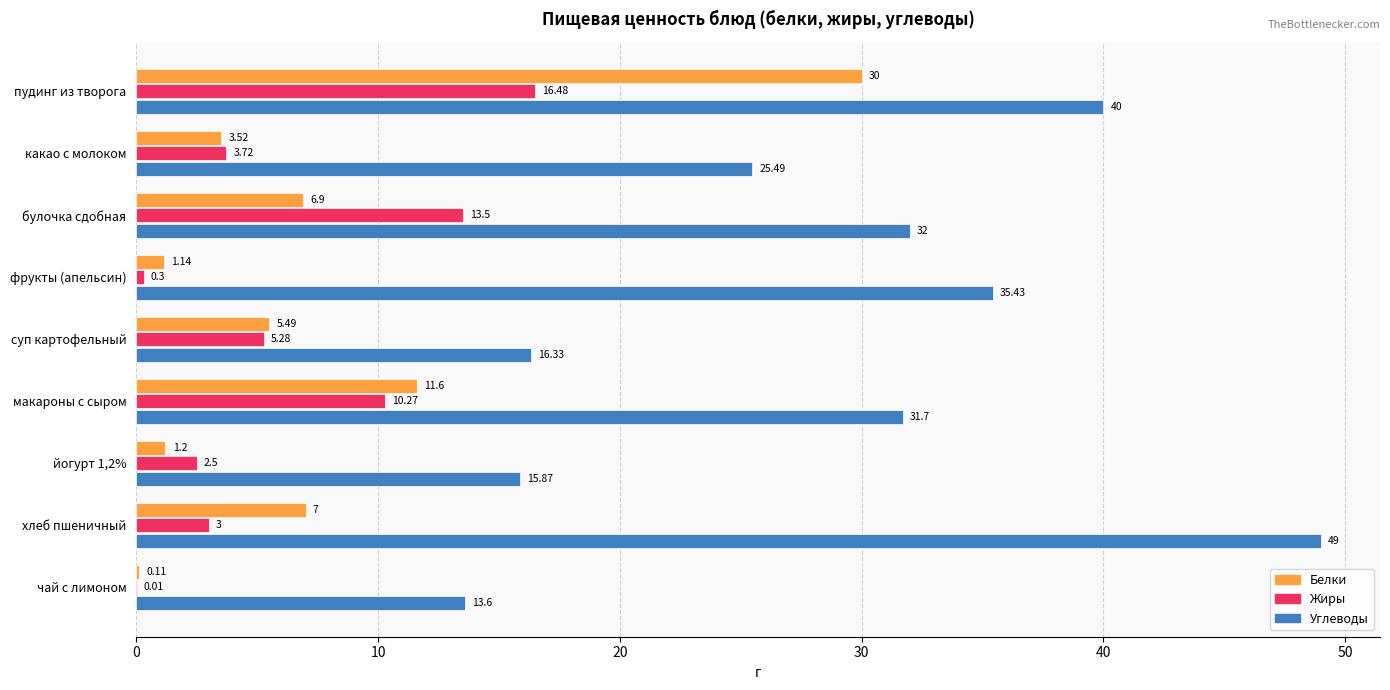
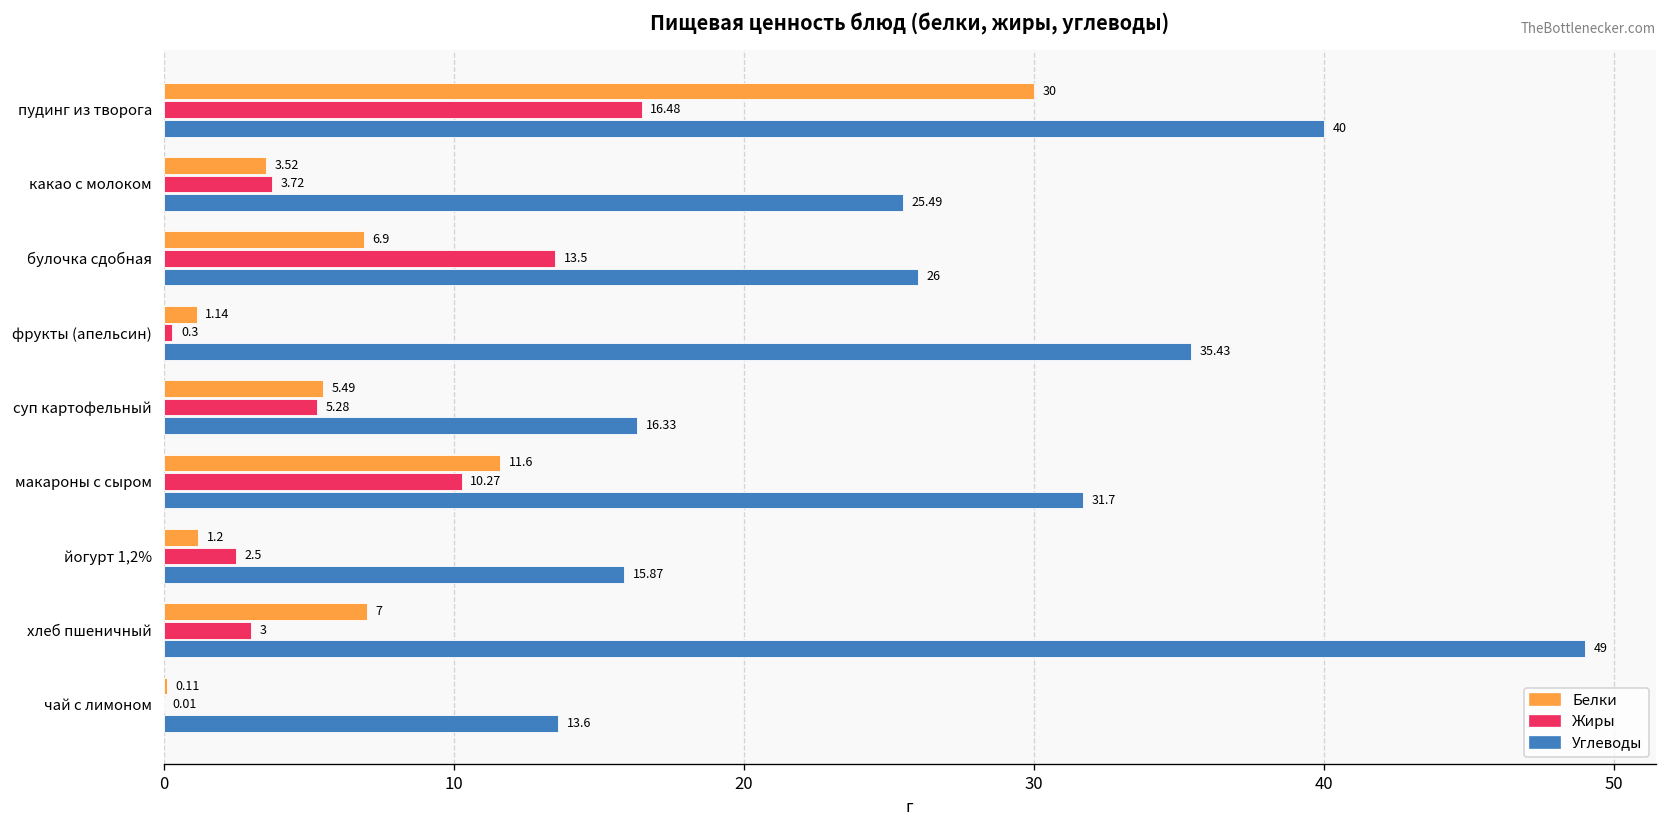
Углеводы, булочка сдобная: 32 -> 26
